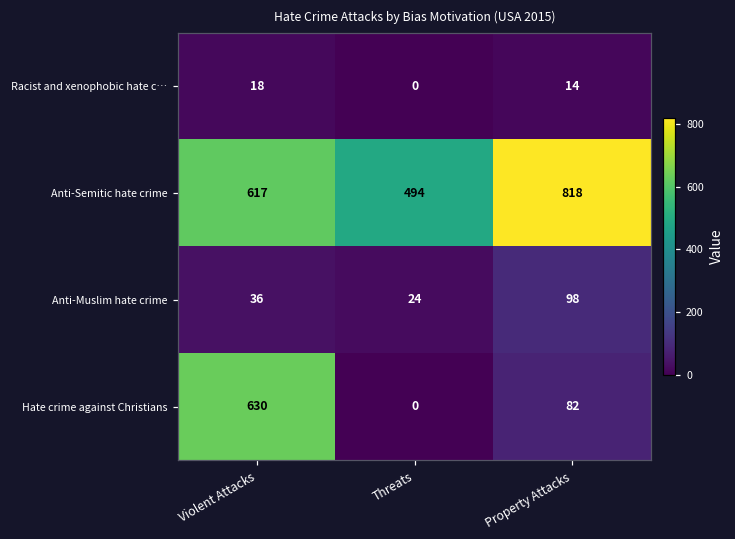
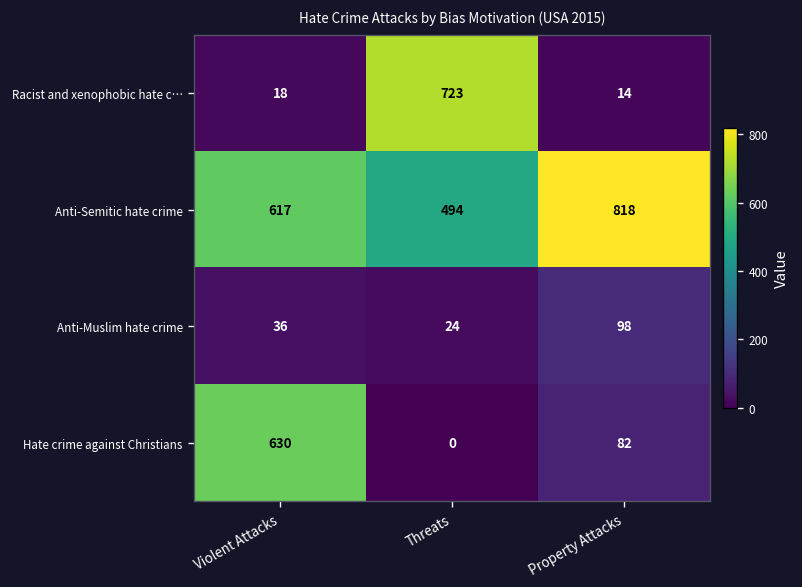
Racist and xenophobic hate c…, Threats: 0 -> 723
